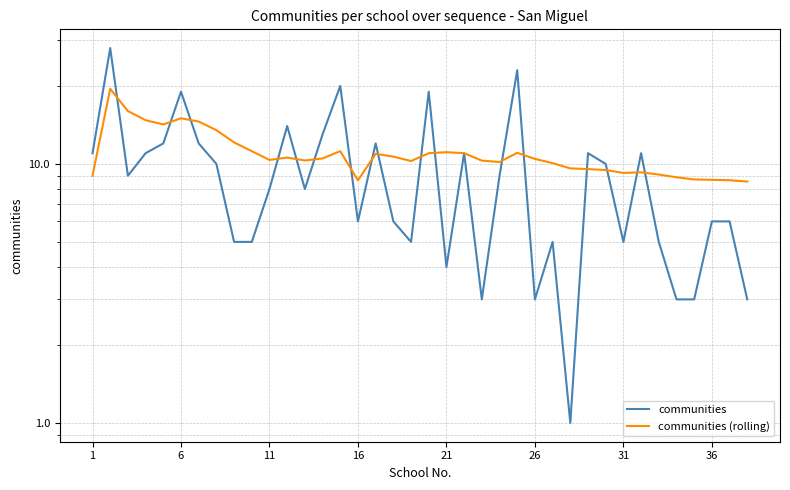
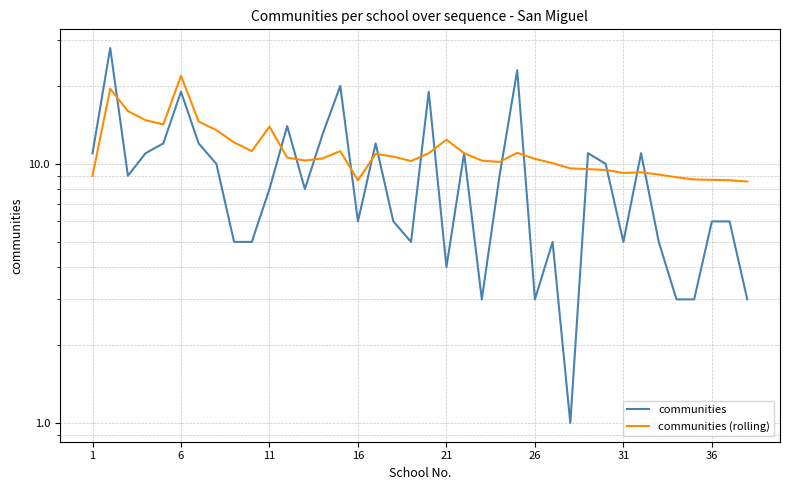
communities (rolling), 6: 15 -> 22
communities (rolling), 11: 10.4 -> 14
communities (rolling), 21: 11.1 -> 12
